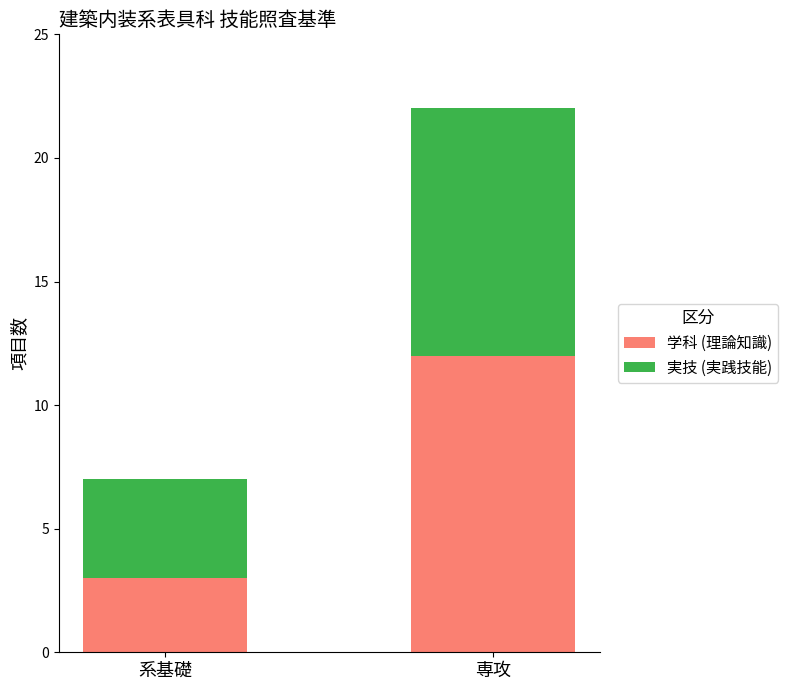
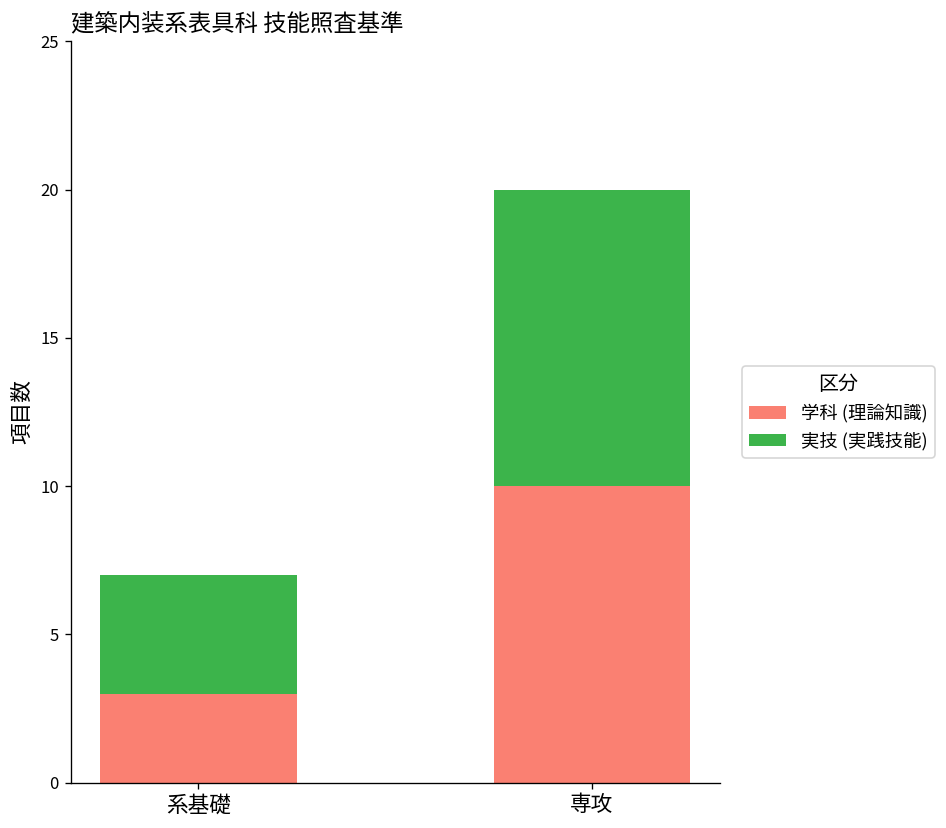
学科 (理論知識), 専攻: 12 -> 10
